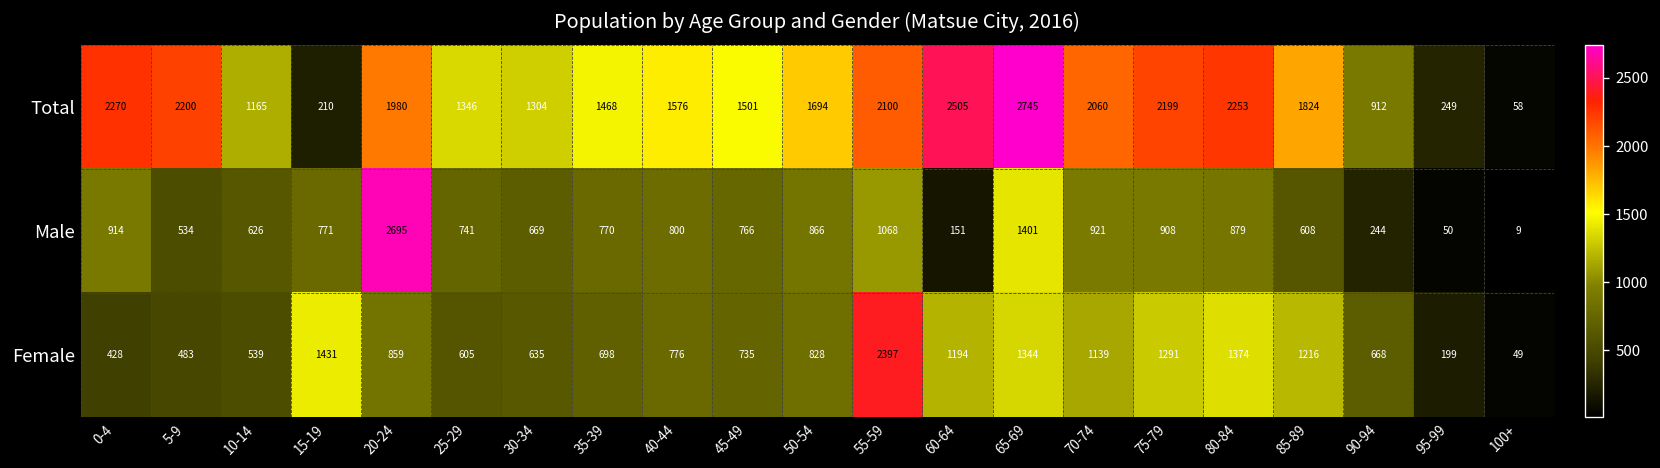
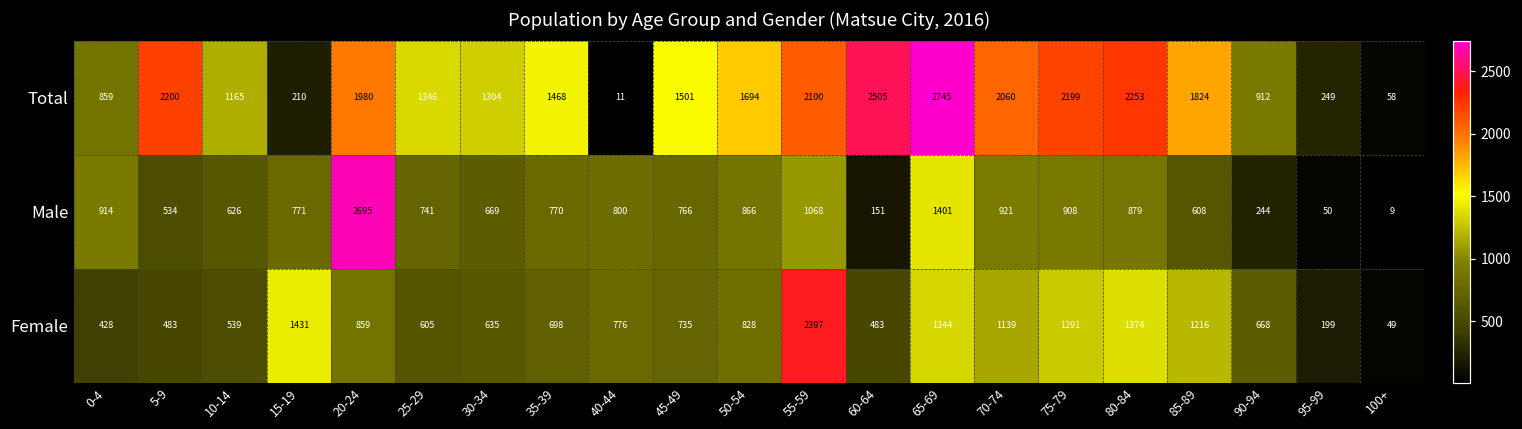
Total, 0-4: 2270 -> 859
Total, 40-44: 1576 -> 11
Female, 60-64: 1194 -> 483
